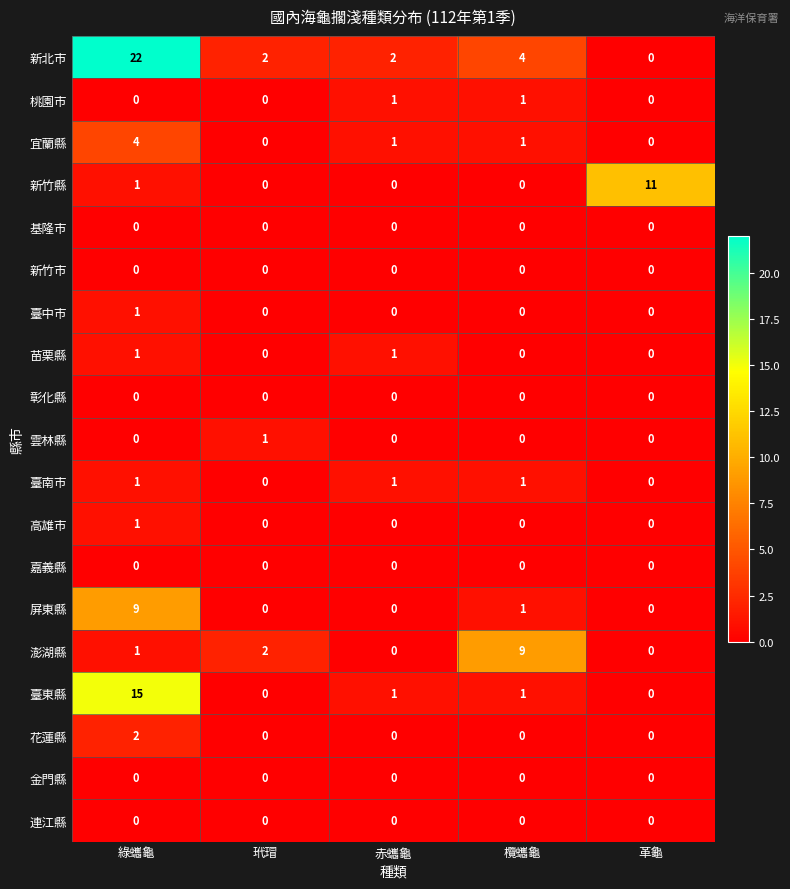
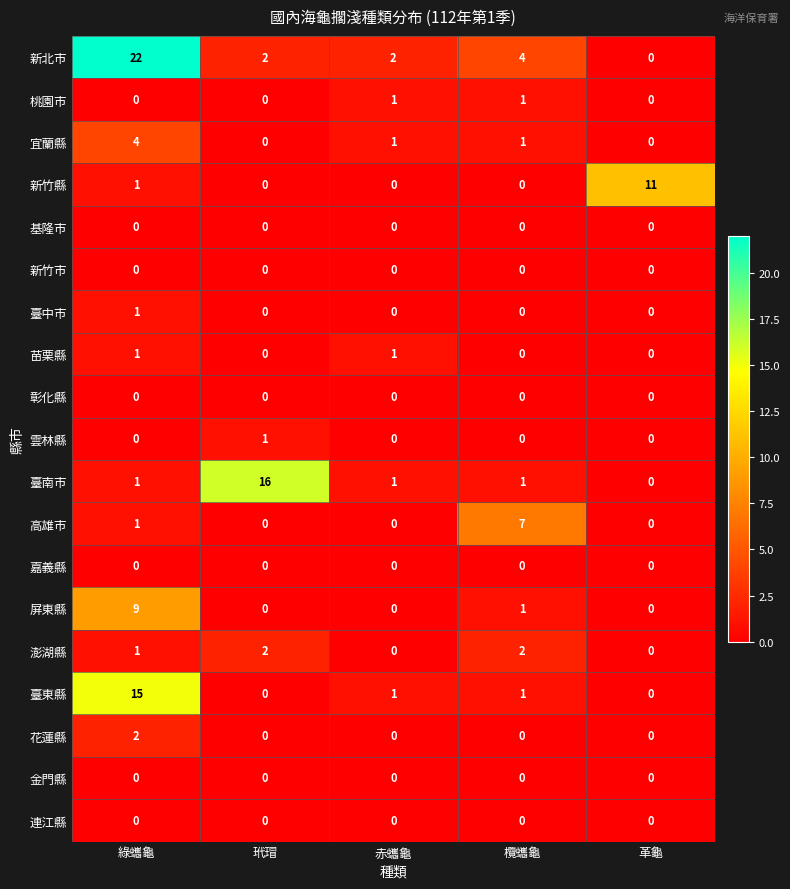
臺南市, 玳瑁: 0 -> 16
高雄市, 欖蠵龜: 0 -> 7
澎湖縣, 欖蠵龜: 9 -> 2
